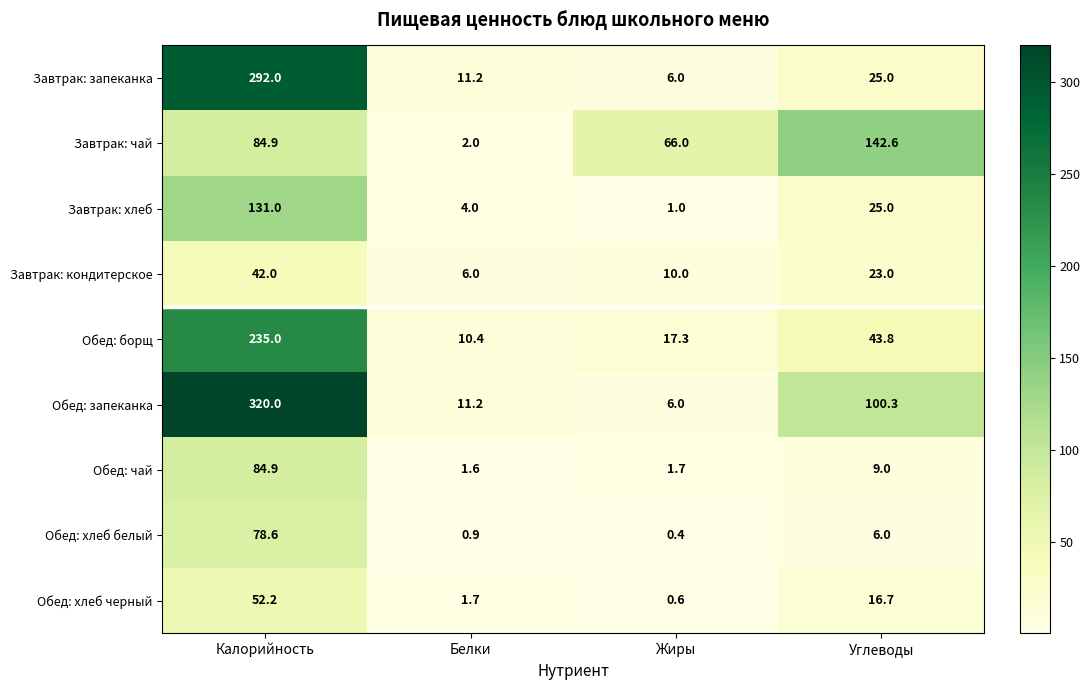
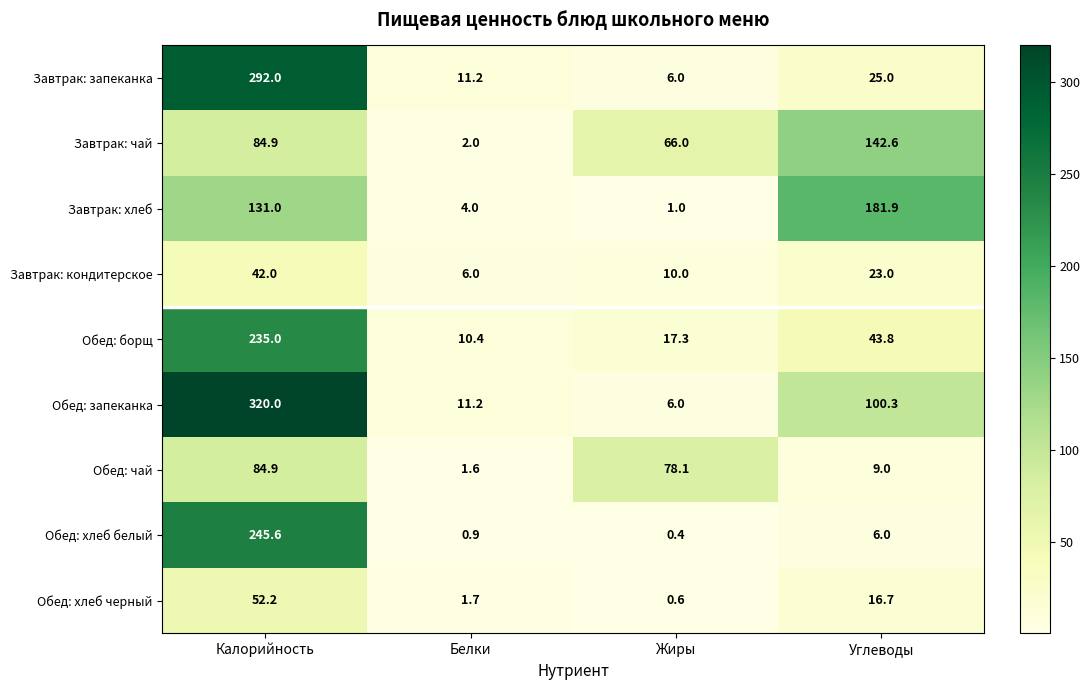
Завтрак: хлеб, Углеводы: 25.0 -> 181.9
Обед: чай, Жиры: 1.7 -> 78.1
Обед: хлеб белый, Калорийность: 78.6 -> 245.6
